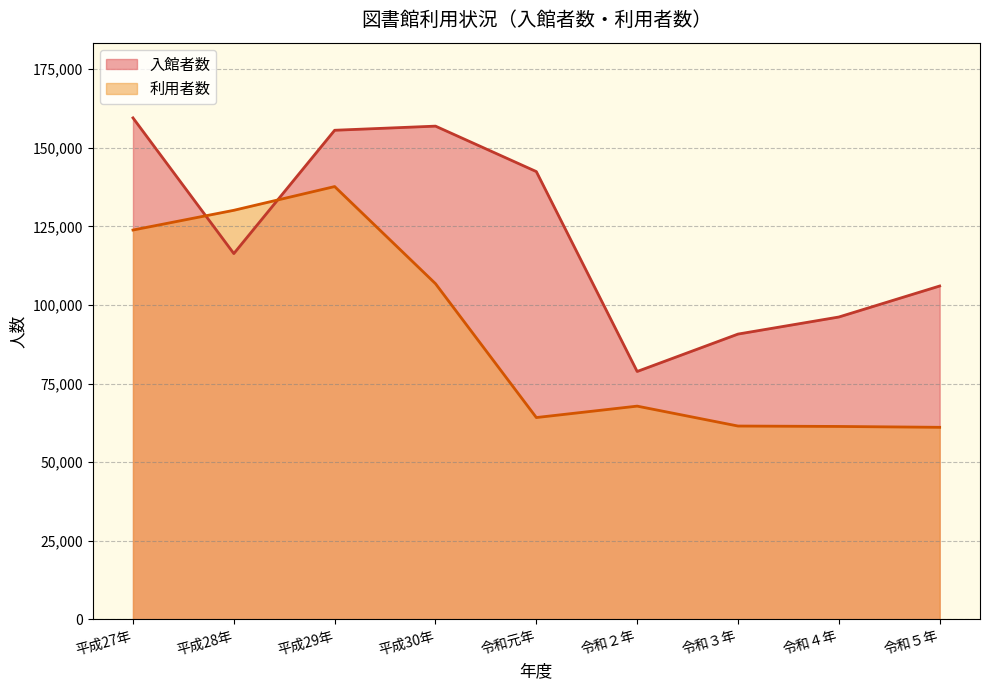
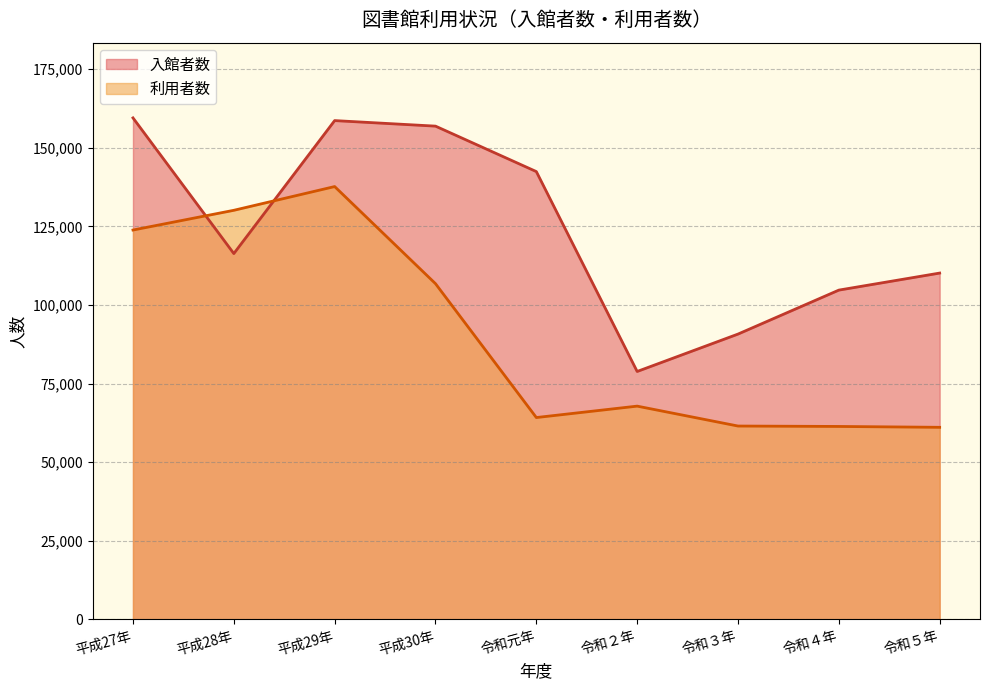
入館者数, 平成29年: 156,000 -> 159,000
入館者数, 令和４年: 96,000 -> 105,000
入館者数, 令和５年: 106,000 -> 110,000
